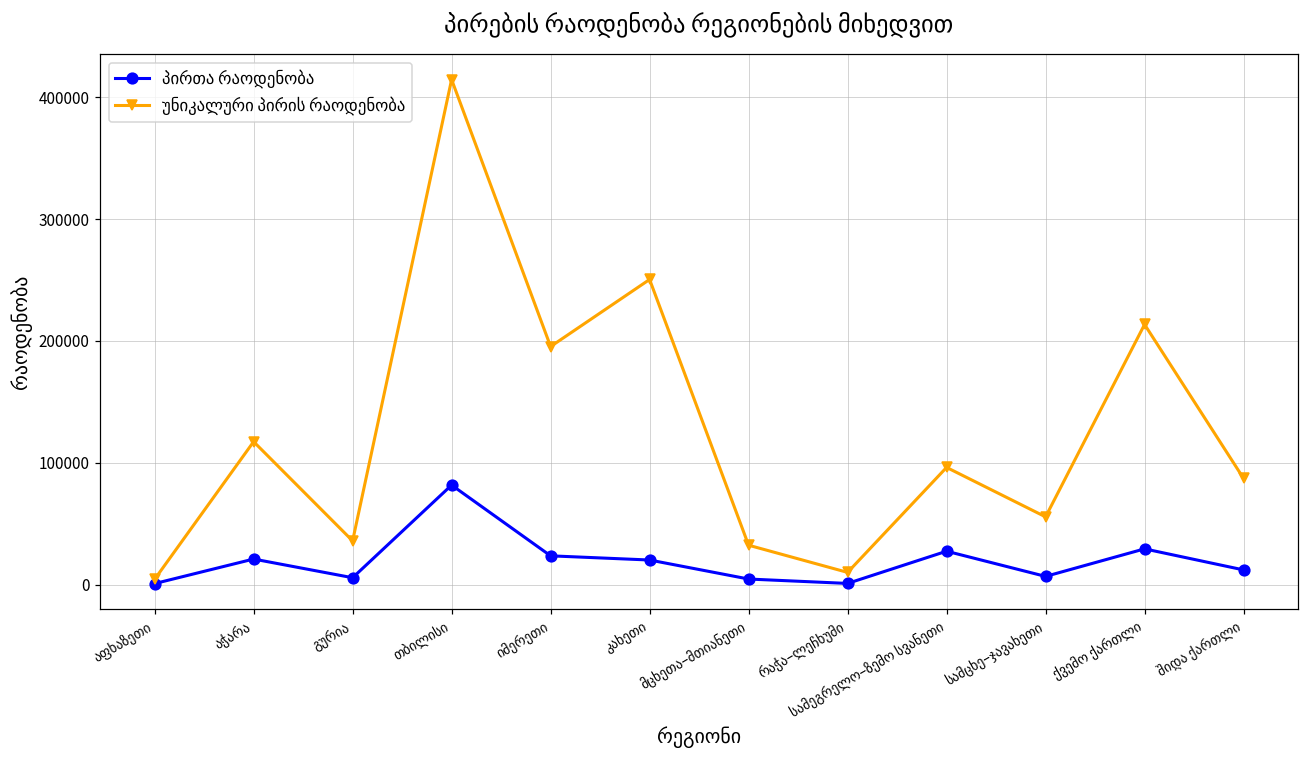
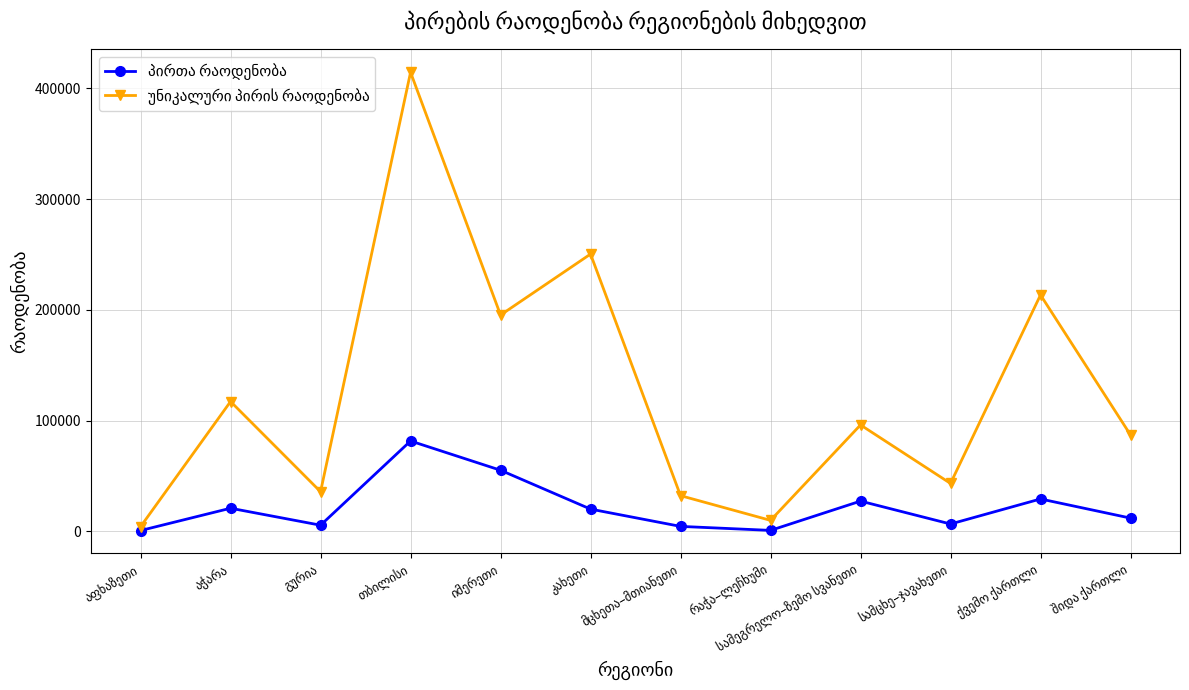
პირთა რაოდენობა, იმერეთი: 24000 -> 55000
უნიკალური პირის რაოდენობა, სამცხე–ჯავახეთი: 56000 -> 43000
